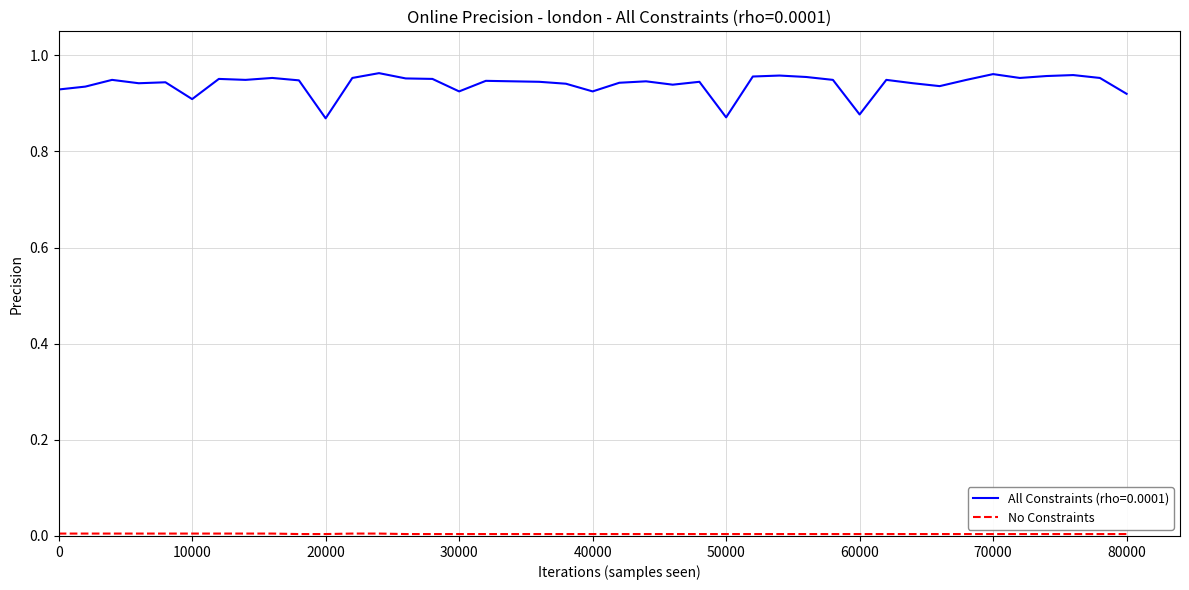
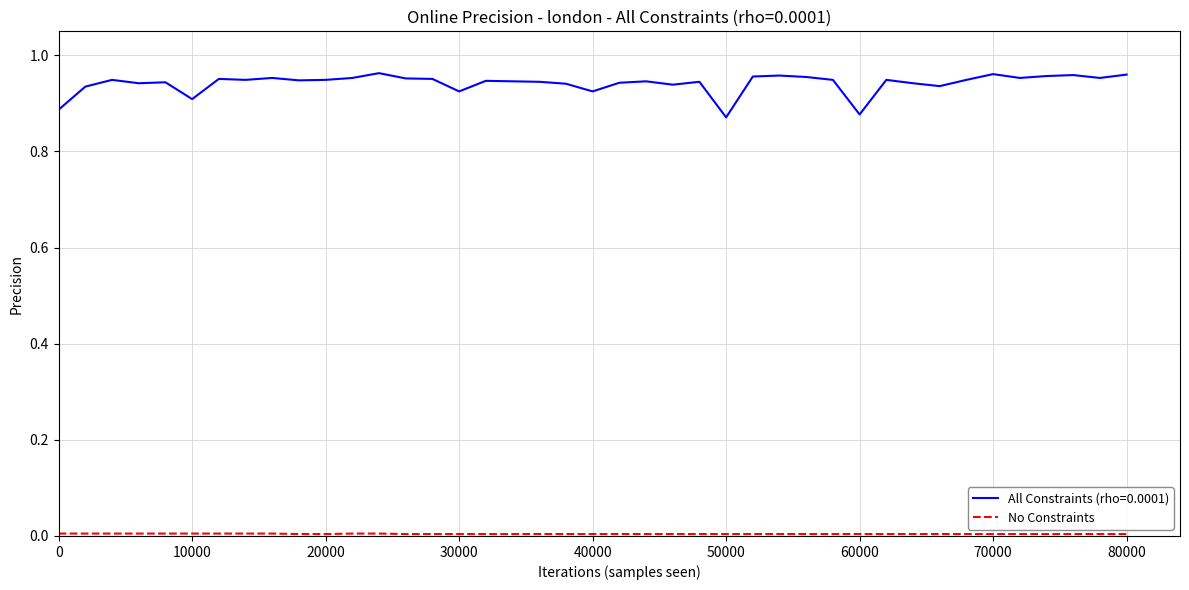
All Constraints (rho=0.0001), 0: 0.93 -> 0.89
All Constraints (rho=0.0001), 20000: 0.87 -> 0.95
All Constraints (rho=0.0001), 80000: 0.92 -> 0.96
